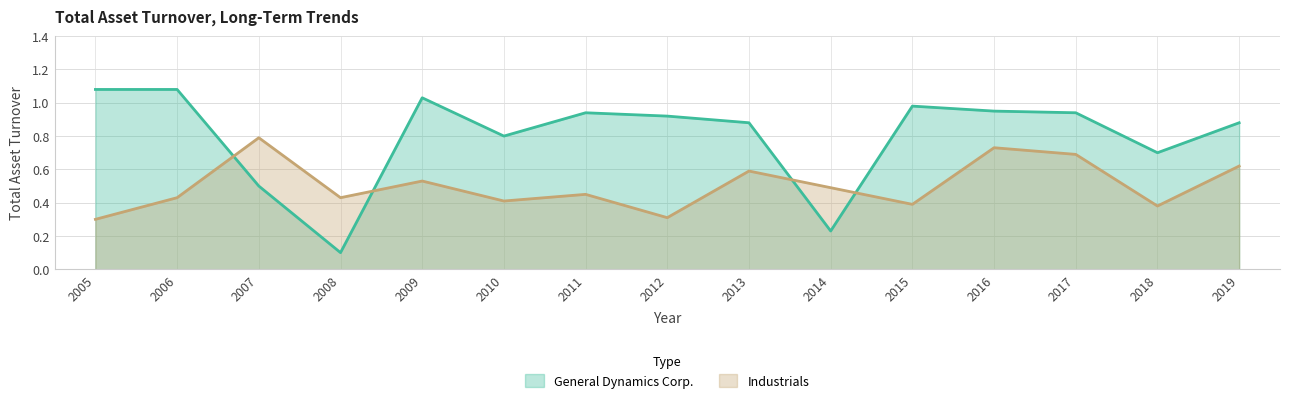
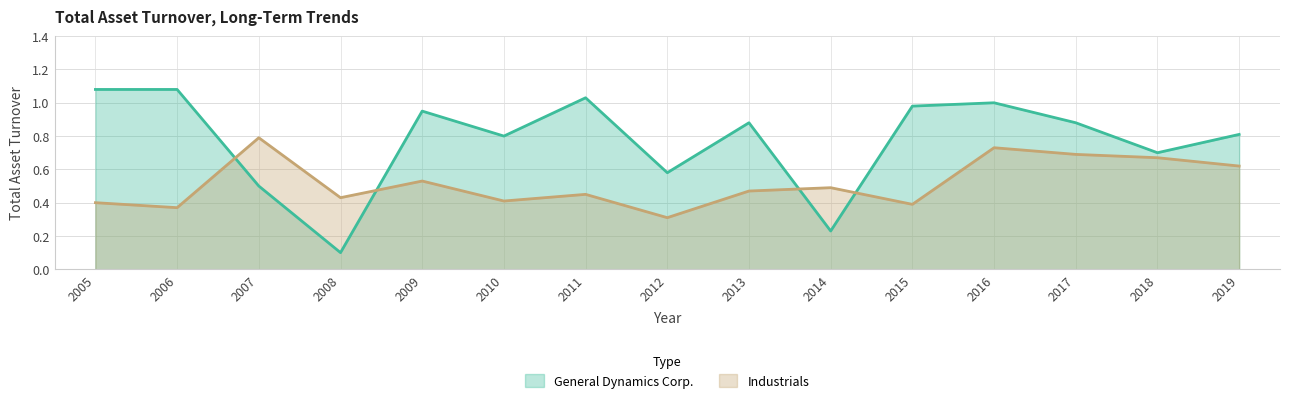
Industrials, 2005: 0.3 -> 0.4
Industrials, 2006: 0.43 -> 0.37
General Dynamics Corp., 2009: 1.03 -> 0.95
General Dynamics Corp., 2011: 0.94 -> 1.03
General Dynamics Corp., 2012: 0.92 -> 0.58
Industrials, 2013: 0.59 -> 0.47
General Dynamics Corp., 2016: 0.95 -> 1.00
General Dynamics Corp., 2017: 0.94 -> 0.88
Industrials, 2018: 0.38 -> 0.67
General Dynamics Corp., 2019: 0.88 -> 0.81
